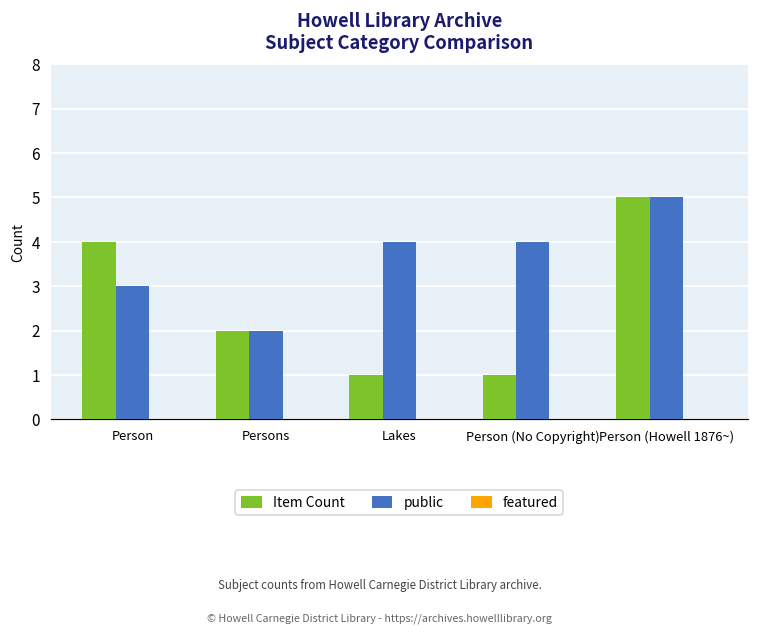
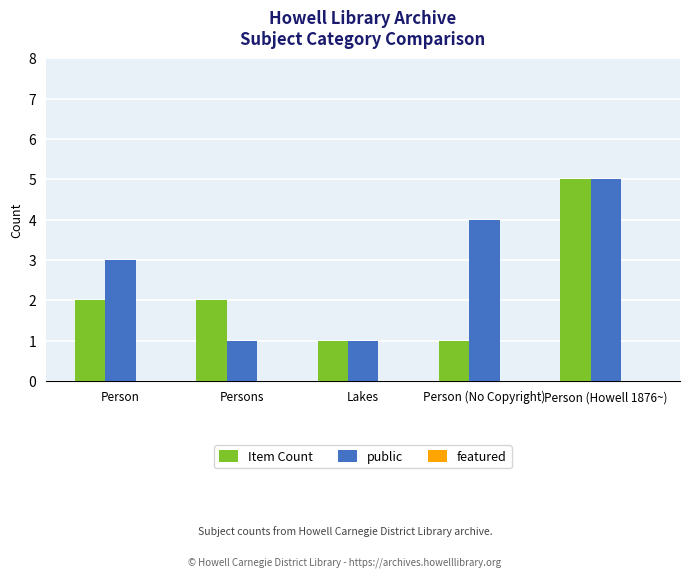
Item Count, Person: 4 -> 2
public, Persons: 2 -> 1
public, Lakes: 4 -> 1
